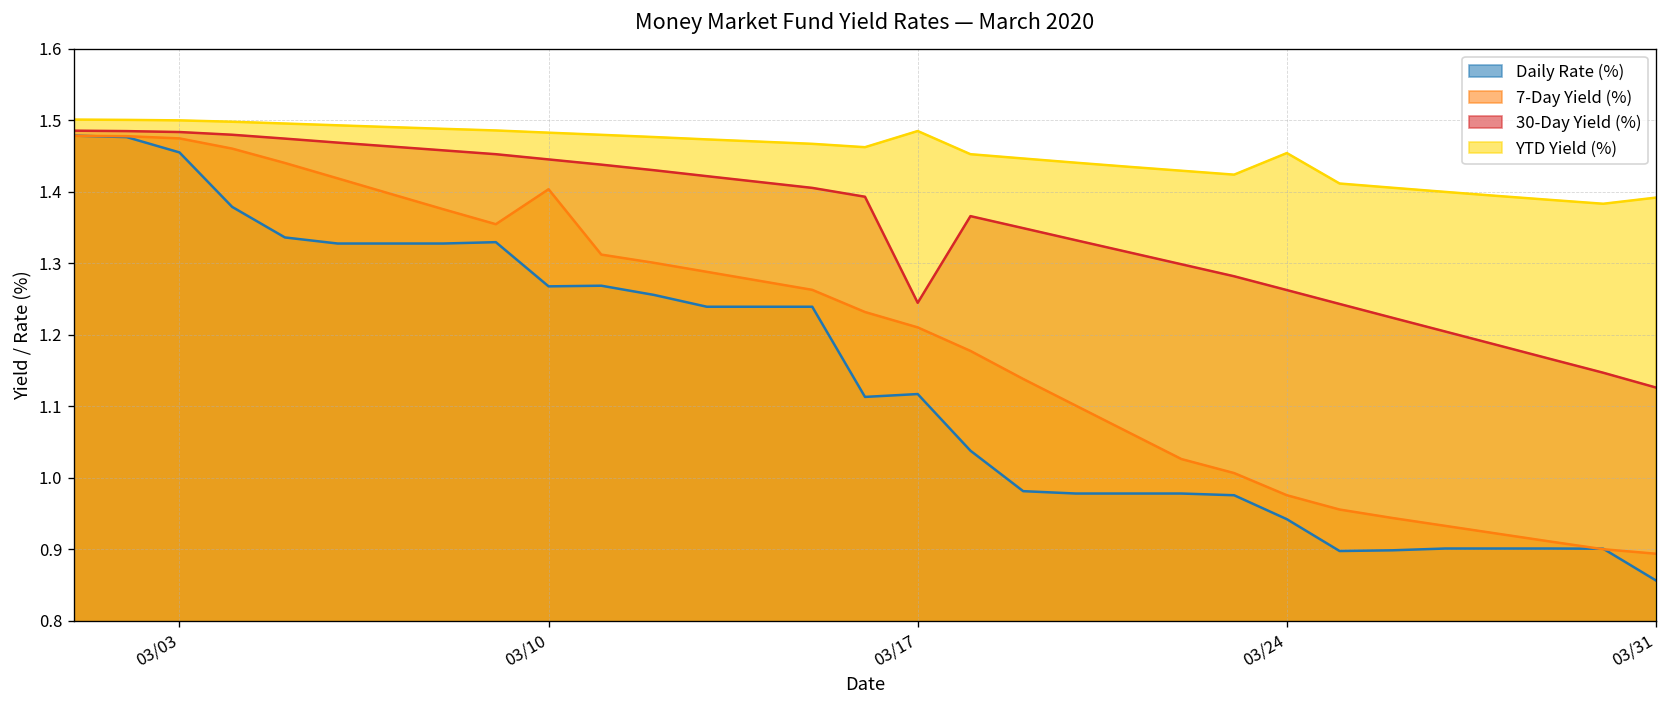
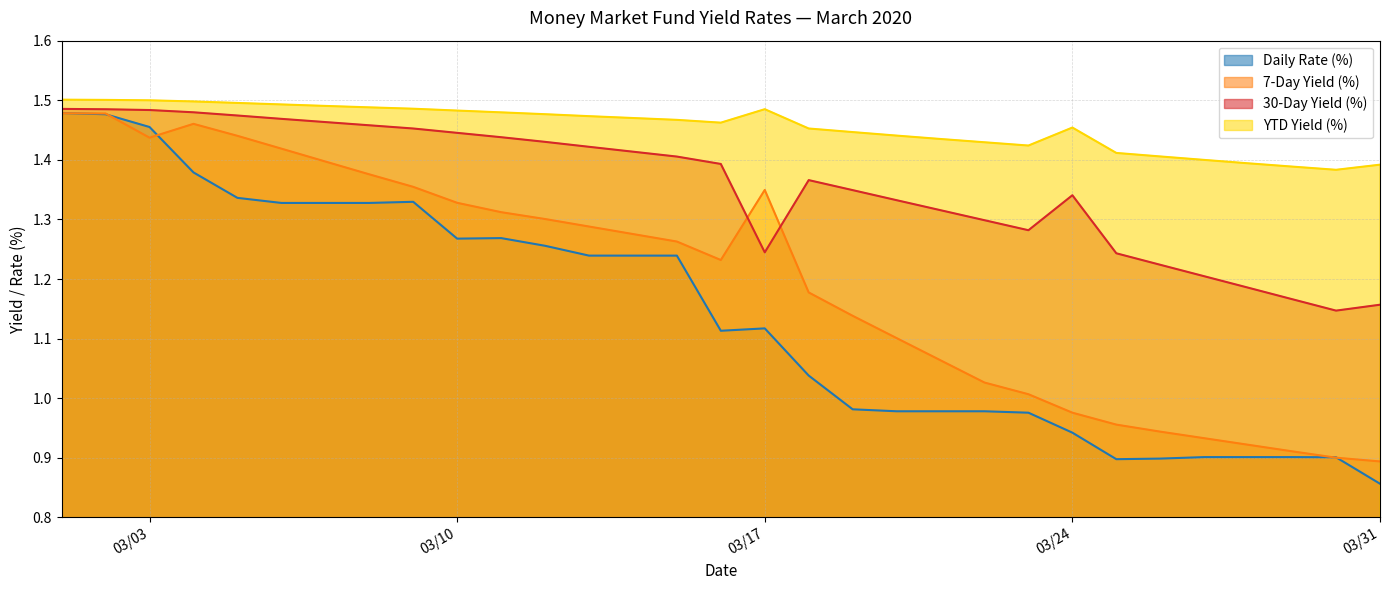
7-Day Yield (%), 03/03: 1.47 -> 1.44
7-Day Yield (%), 03/10: 1.40 -> 1.33
7-Day Yield (%), 03/17: 1.21 -> 1.35
30-Day Yield (%), 03/24: 1.26 -> 1.34
30-Day Yield (%), 03/31: 1.13 -> 1.16
